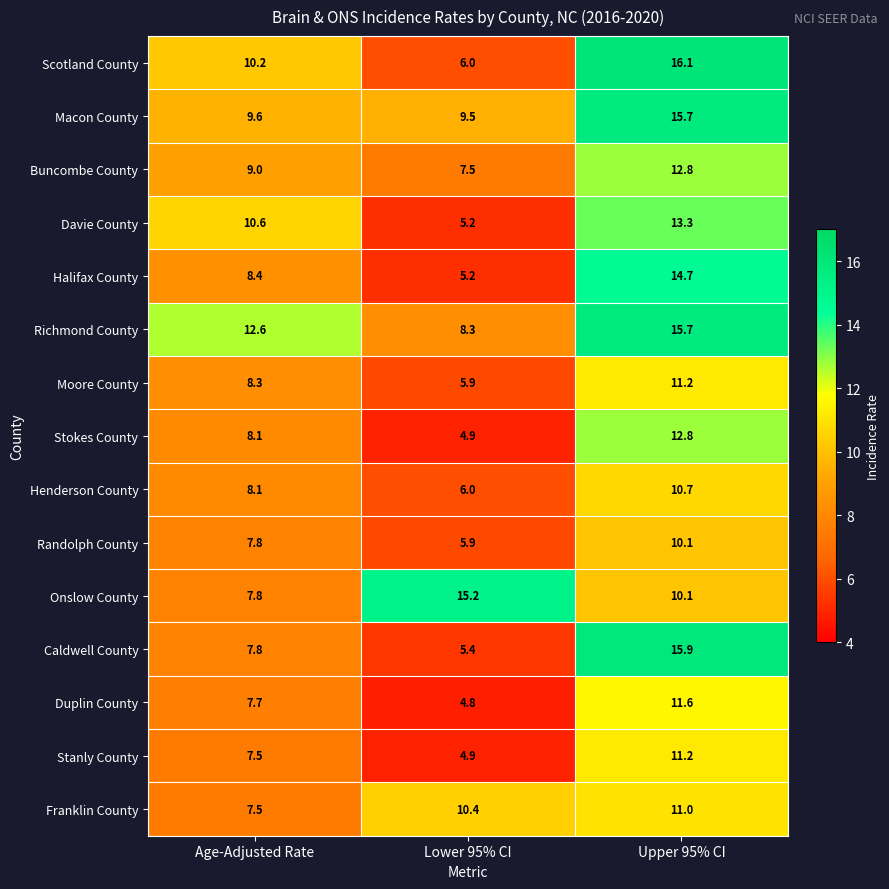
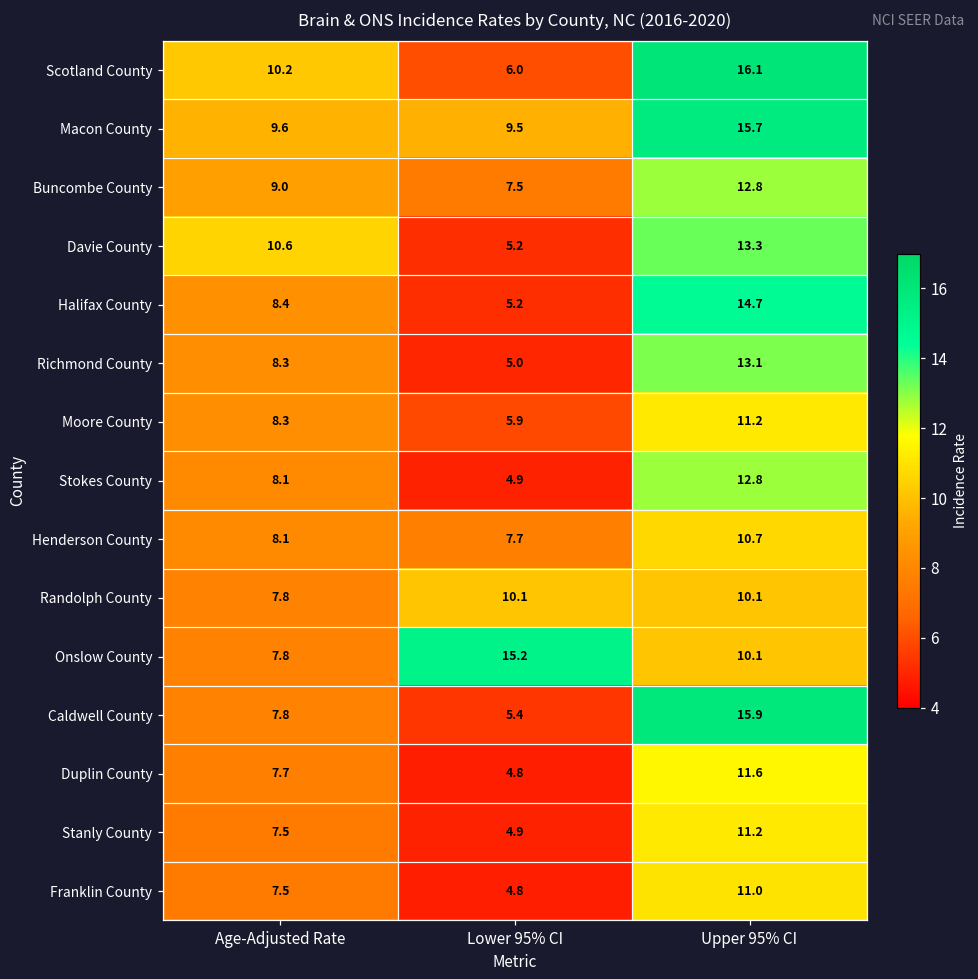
Richmond County, Age-Adjusted Rate: 12.6 -> 8.3
Richmond County, Lower 95% CI: 8.3 -> 5.0
Richmond County, Upper 95% CI: 15.7 -> 13.1
Henderson County, Lower 95% CI: 6.0 -> 7.7
Randolph County, Lower 95% CI: 5.9 -> 10.1
Franklin County, Lower 95% CI: 10.4 -> 4.8
